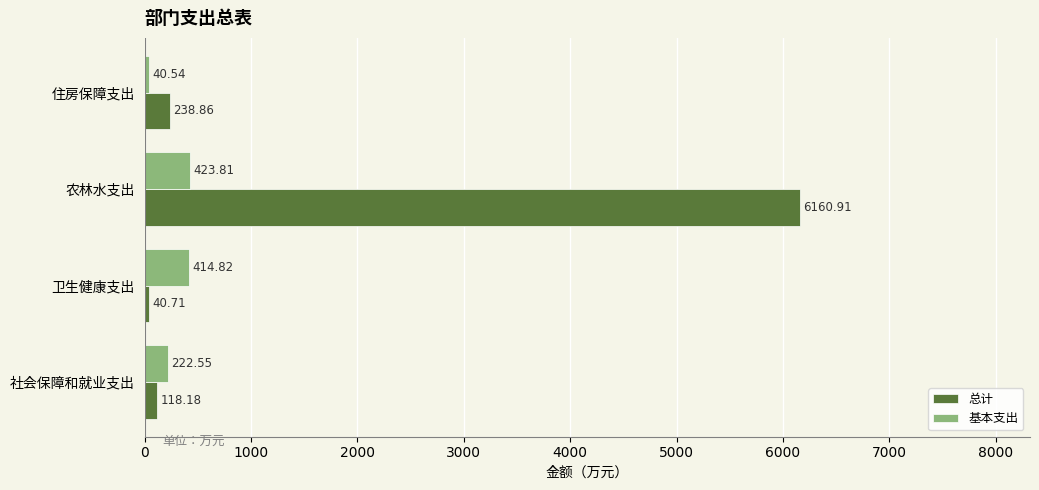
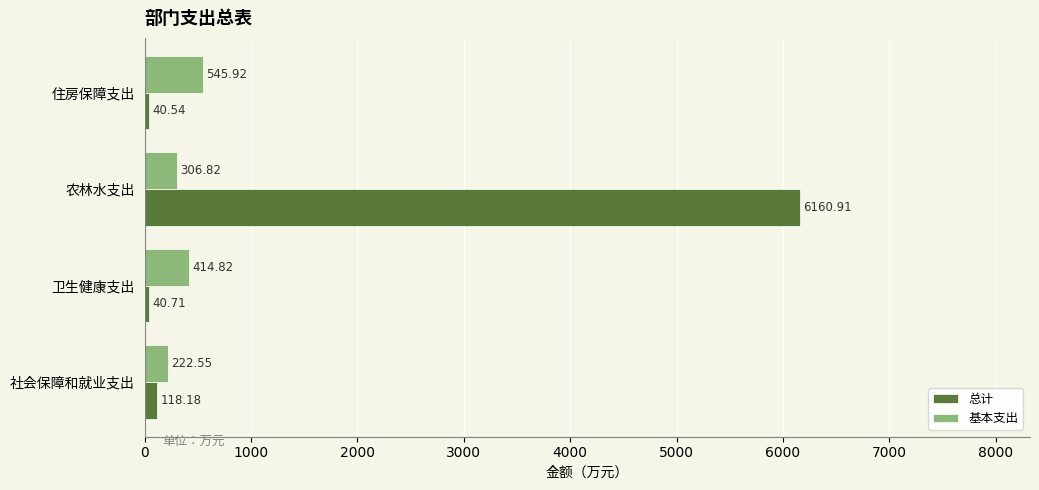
基本支出, 住房保障支出: 40.54 -> 545.92
总计, 住房保障支出: 238.86 -> 40.54
基本支出, 农林水支出: 423.81 -> 306.82
